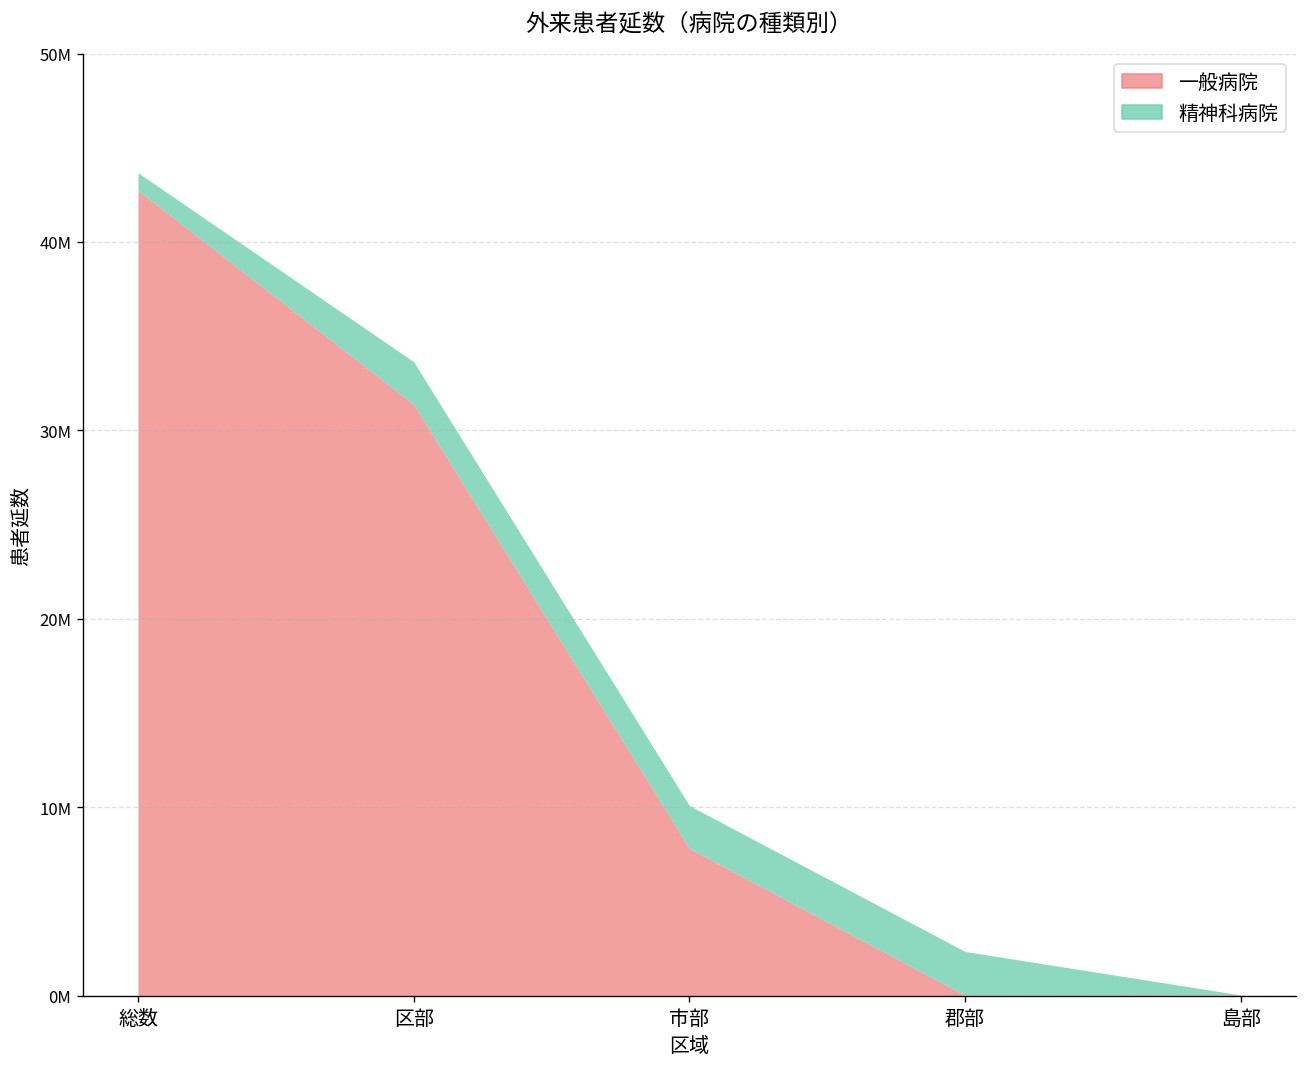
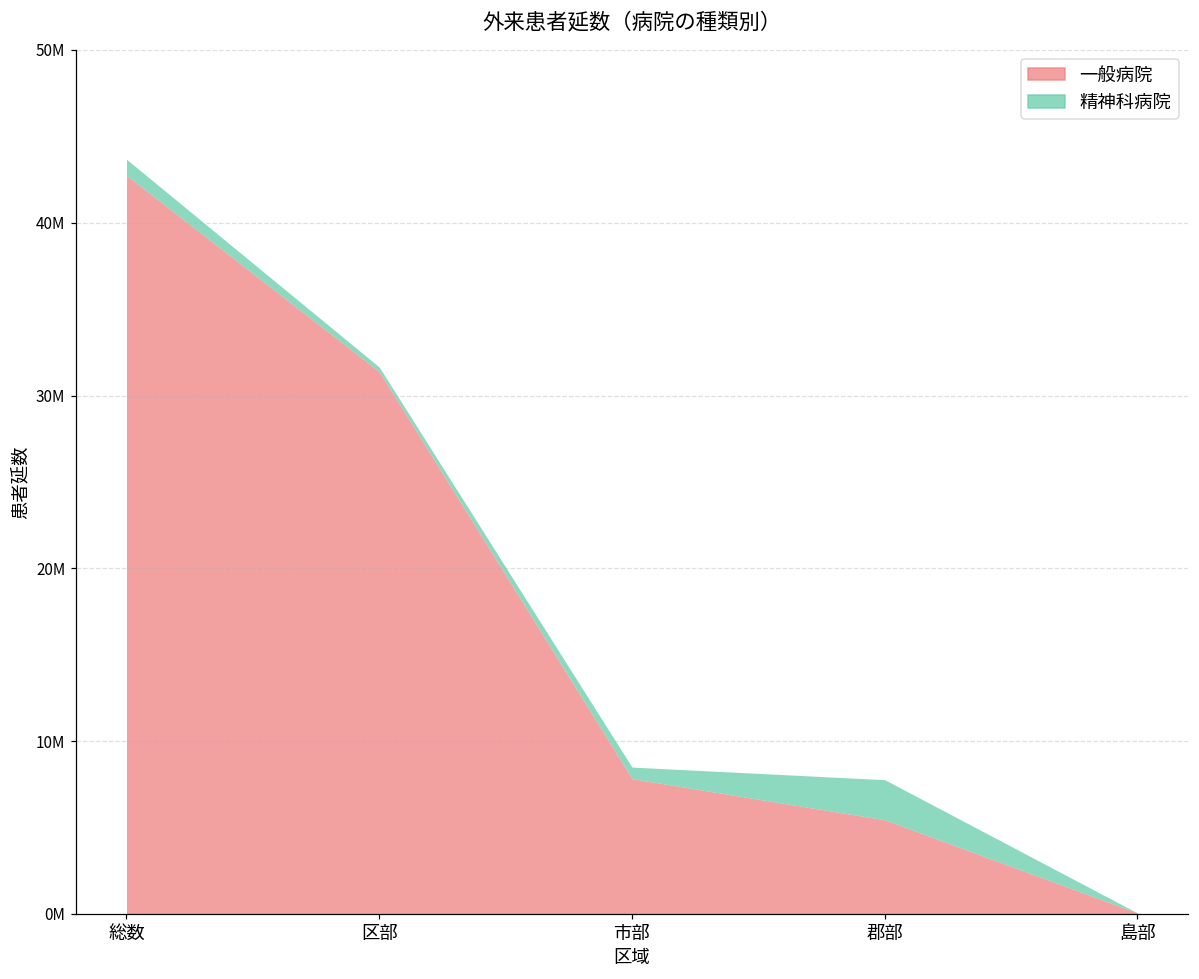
精神科病院, 区部: 2300000 -> 300000
精神科病院, 市部: 2300000 -> 700000
一般病院, 郡部: 0 -> 5400000
